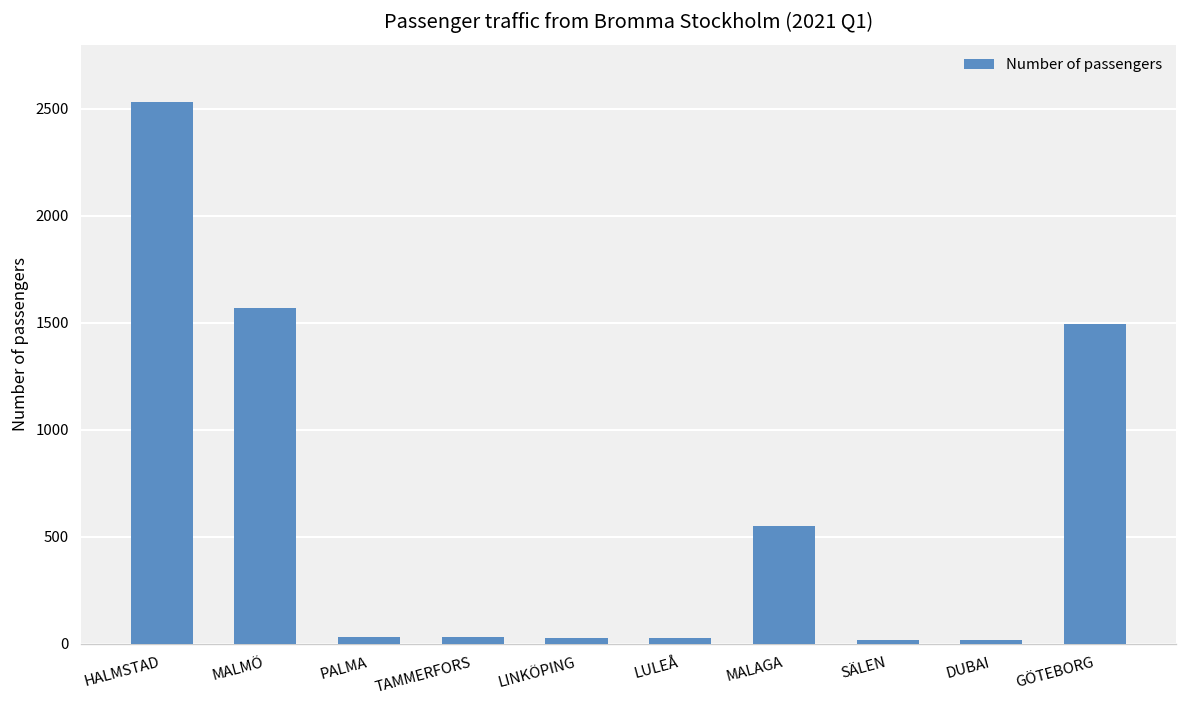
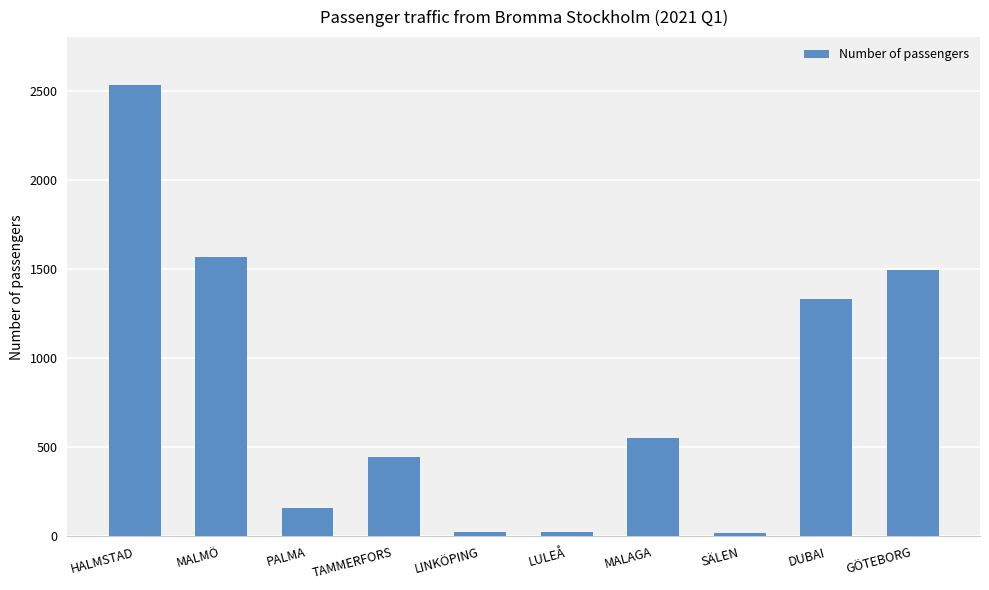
PALMA: 30 -> 160
TAMMERFORS: 30 -> 450
DUBAI: 20 -> 1330
